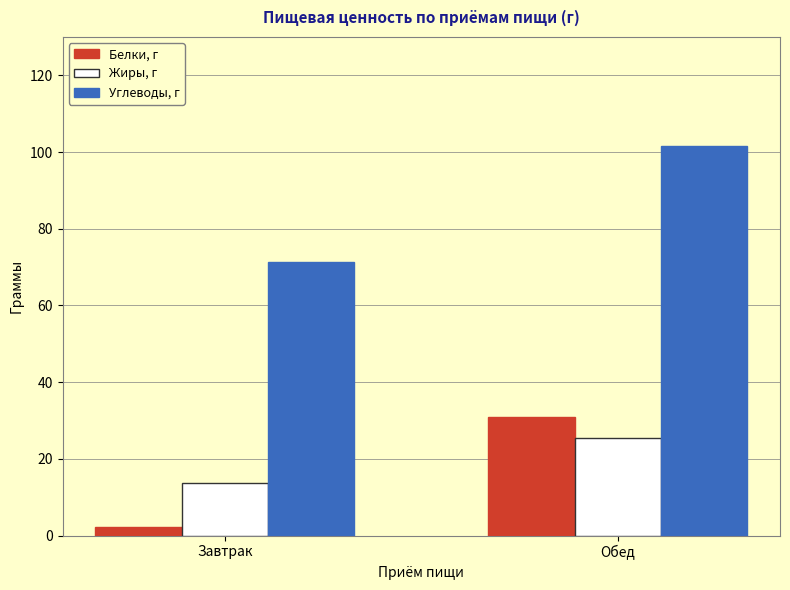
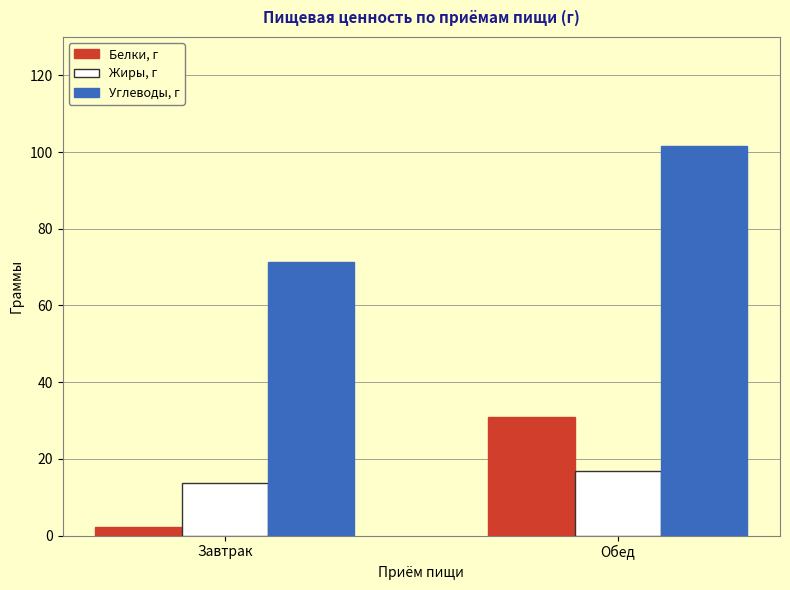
Жиры, г, Обед: 26 -> 17
